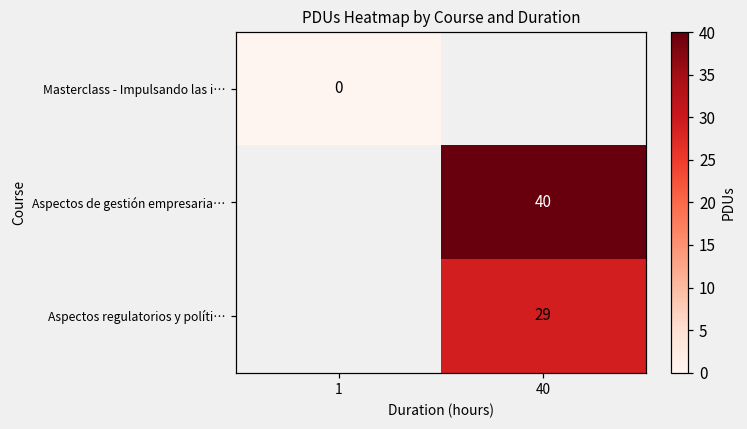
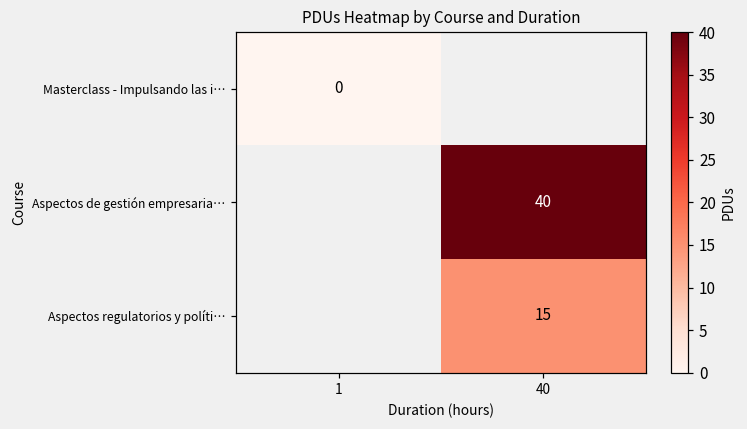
Aspectos regulatorios y políti…, 40: 29 -> 15
